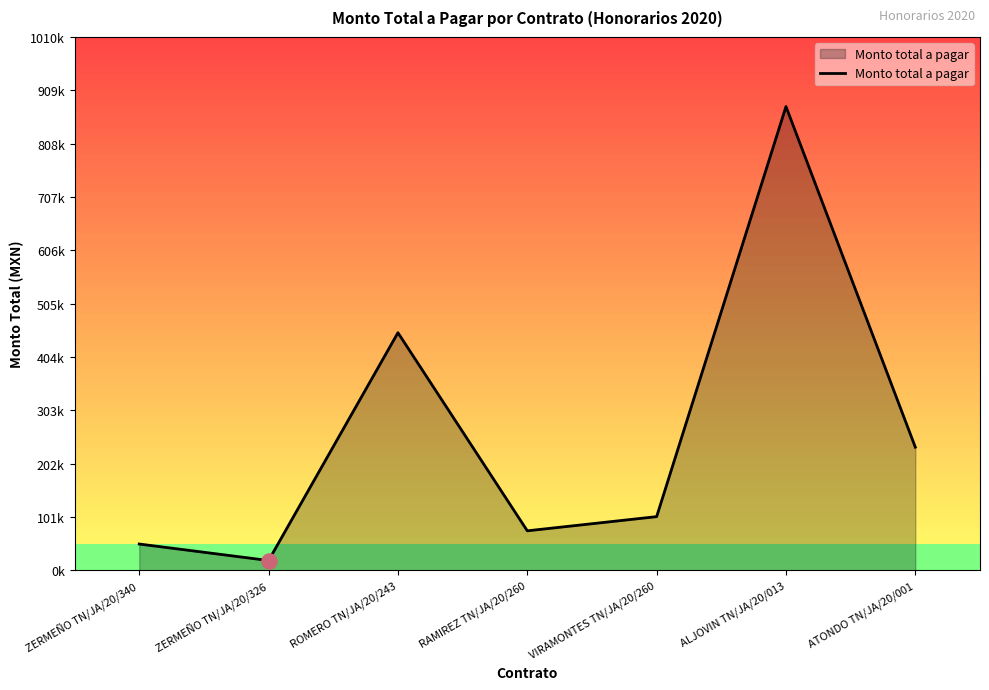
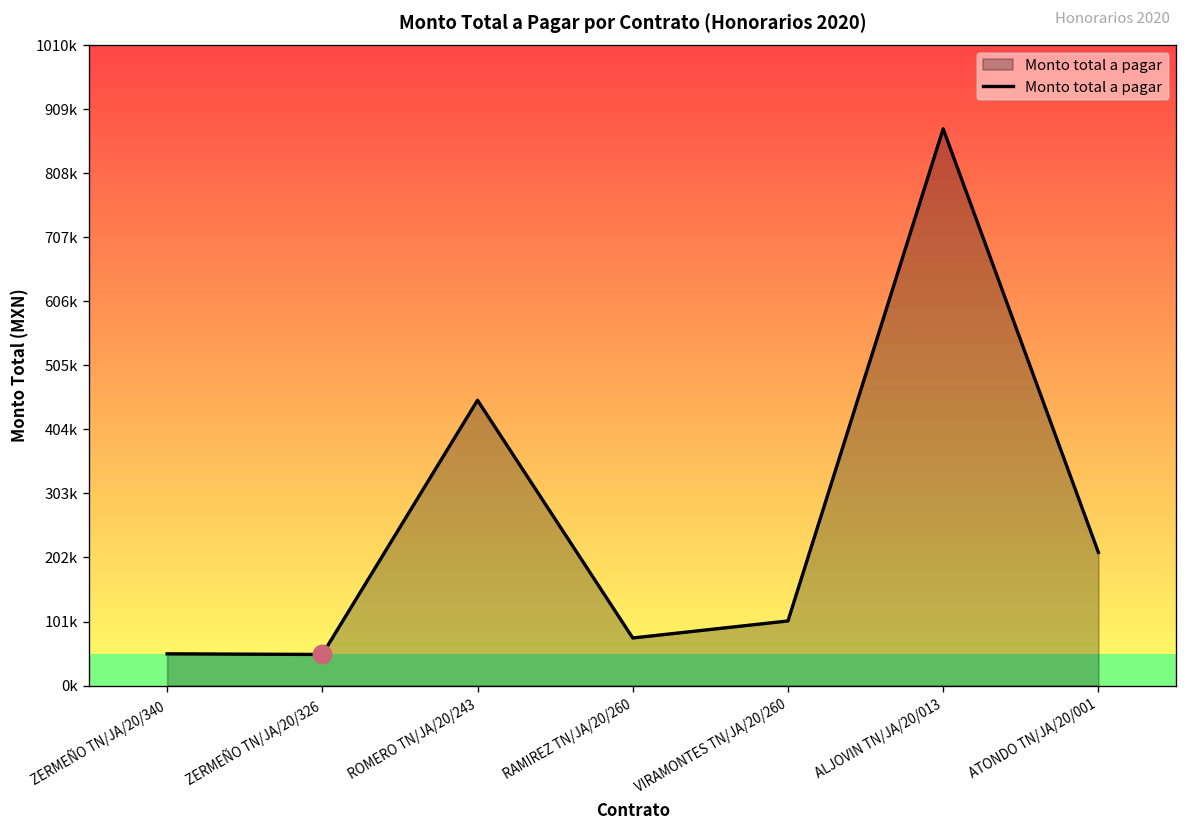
Monto total a pagar, ZERMEÑO TN/JA/20/326: 20000 -> 50000
Monto total a pagar, ATONDO TN/JA/20/001: 230000 -> 210000
